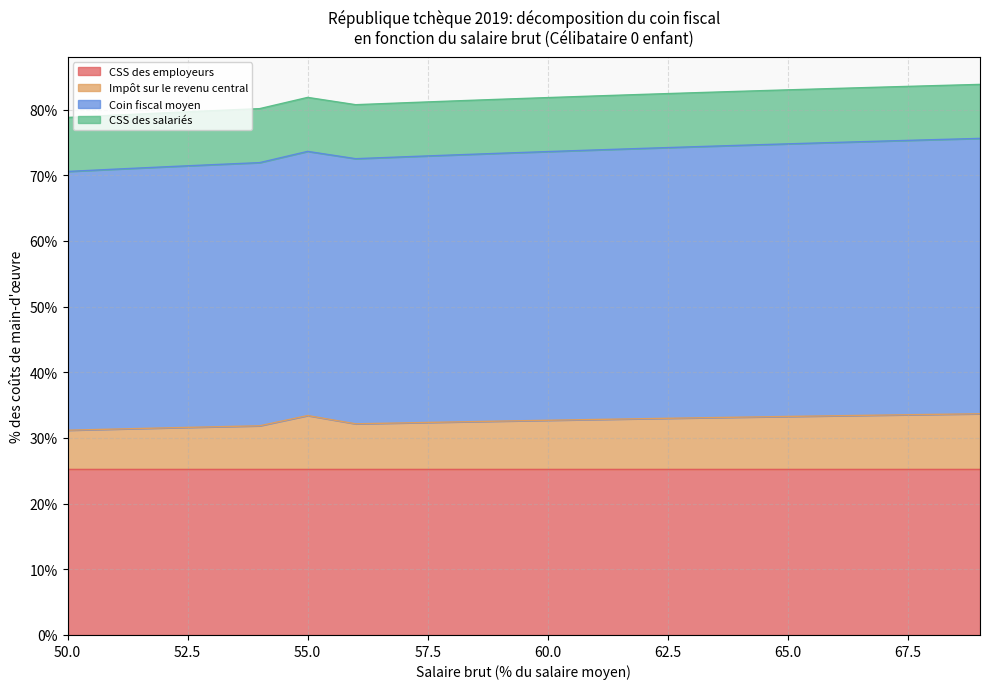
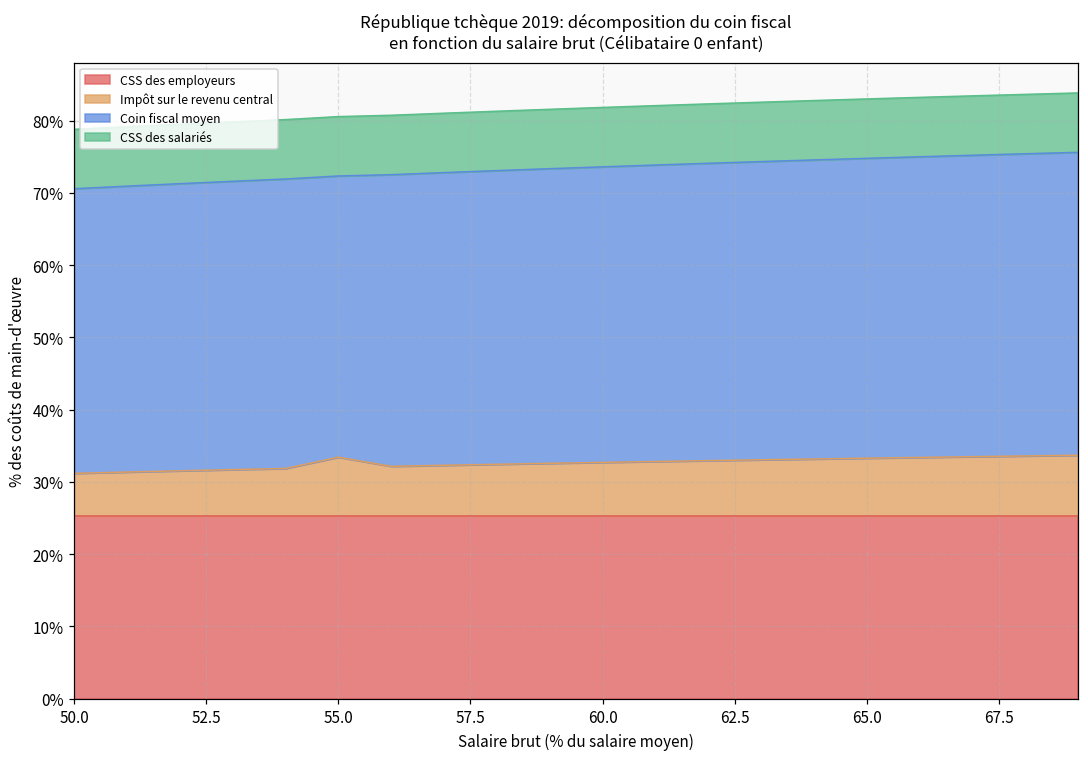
Coin fiscal moyen, 55.0: 40% -> 39%
